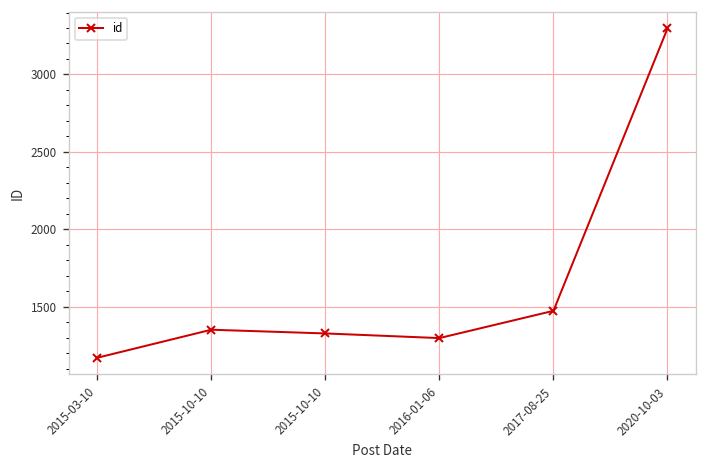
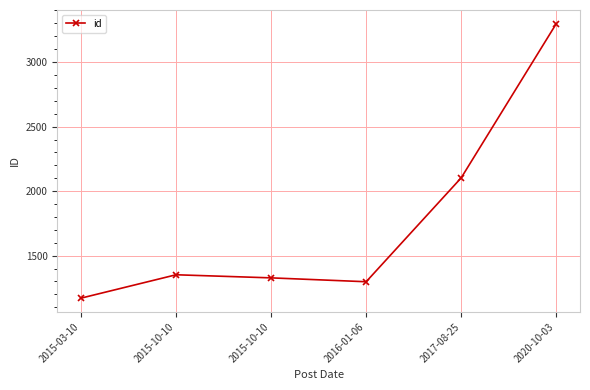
2017-08-25: 1470 -> 2100
